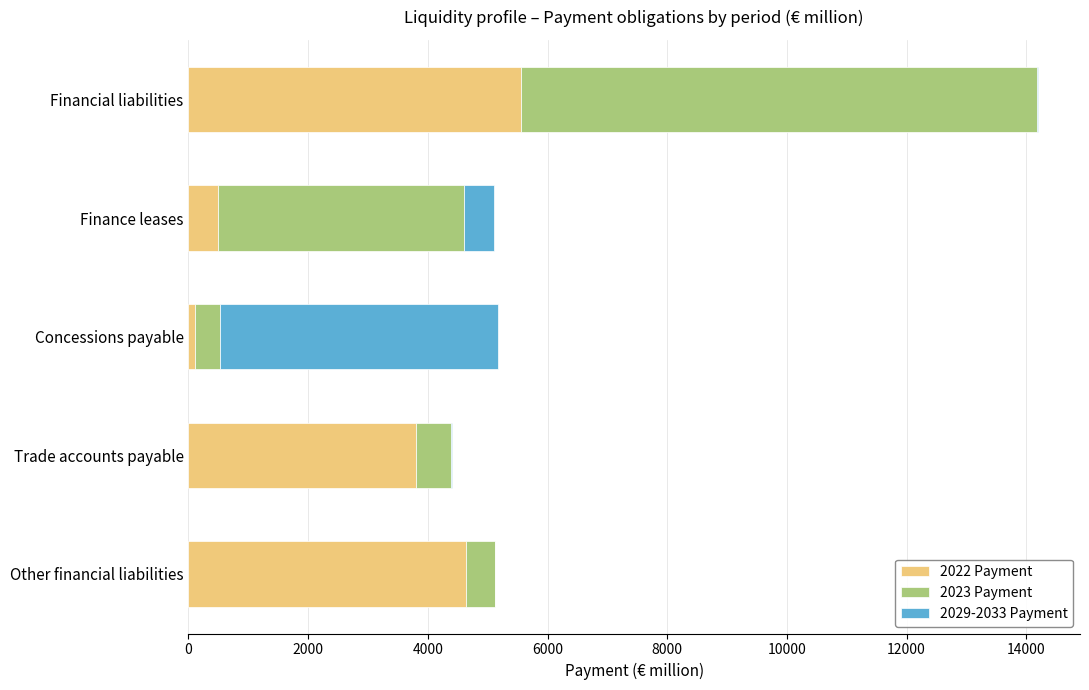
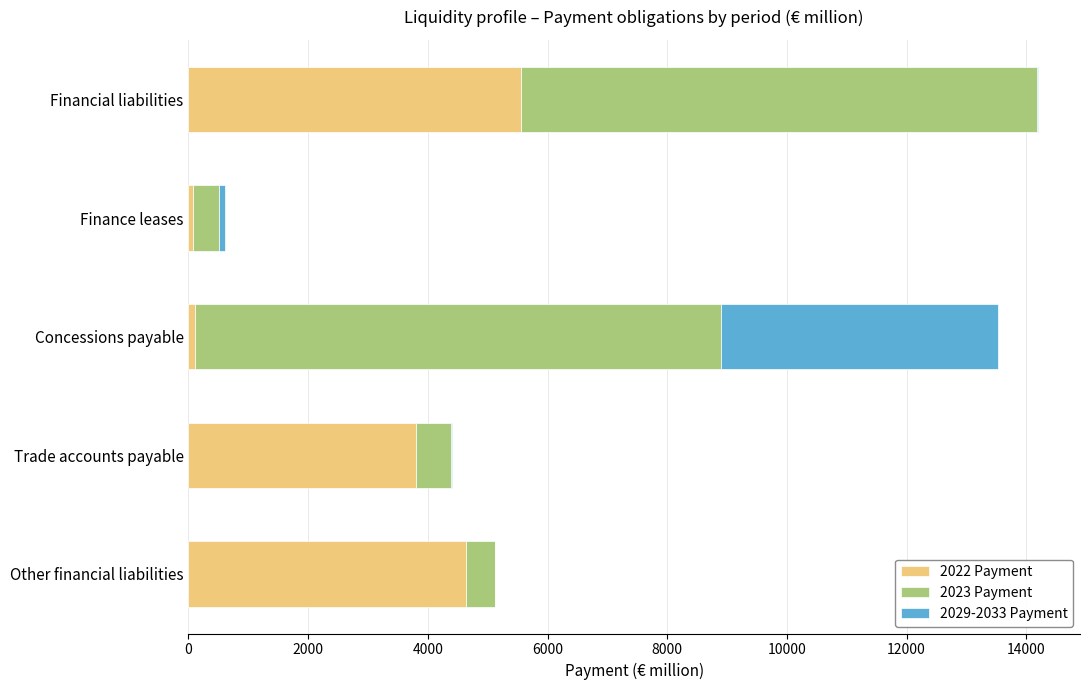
2022 Payment, Finance leases: 500 -> 100
2023 Payment, Finance leases: 4100 -> 400
2029-2033 Payment, Finance leases: 500 -> 100
2023 Payment, Concessions payable: 400 -> 8800
